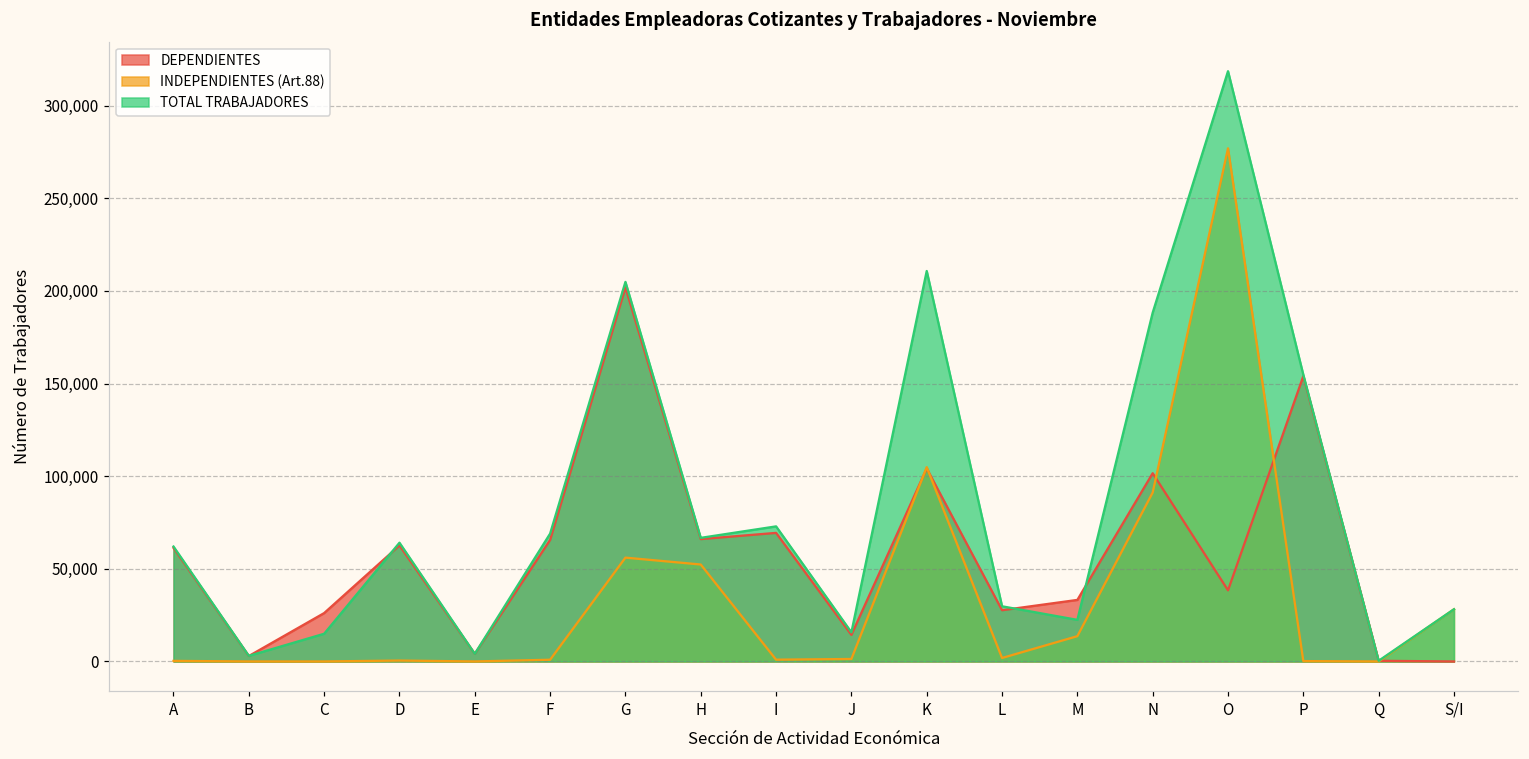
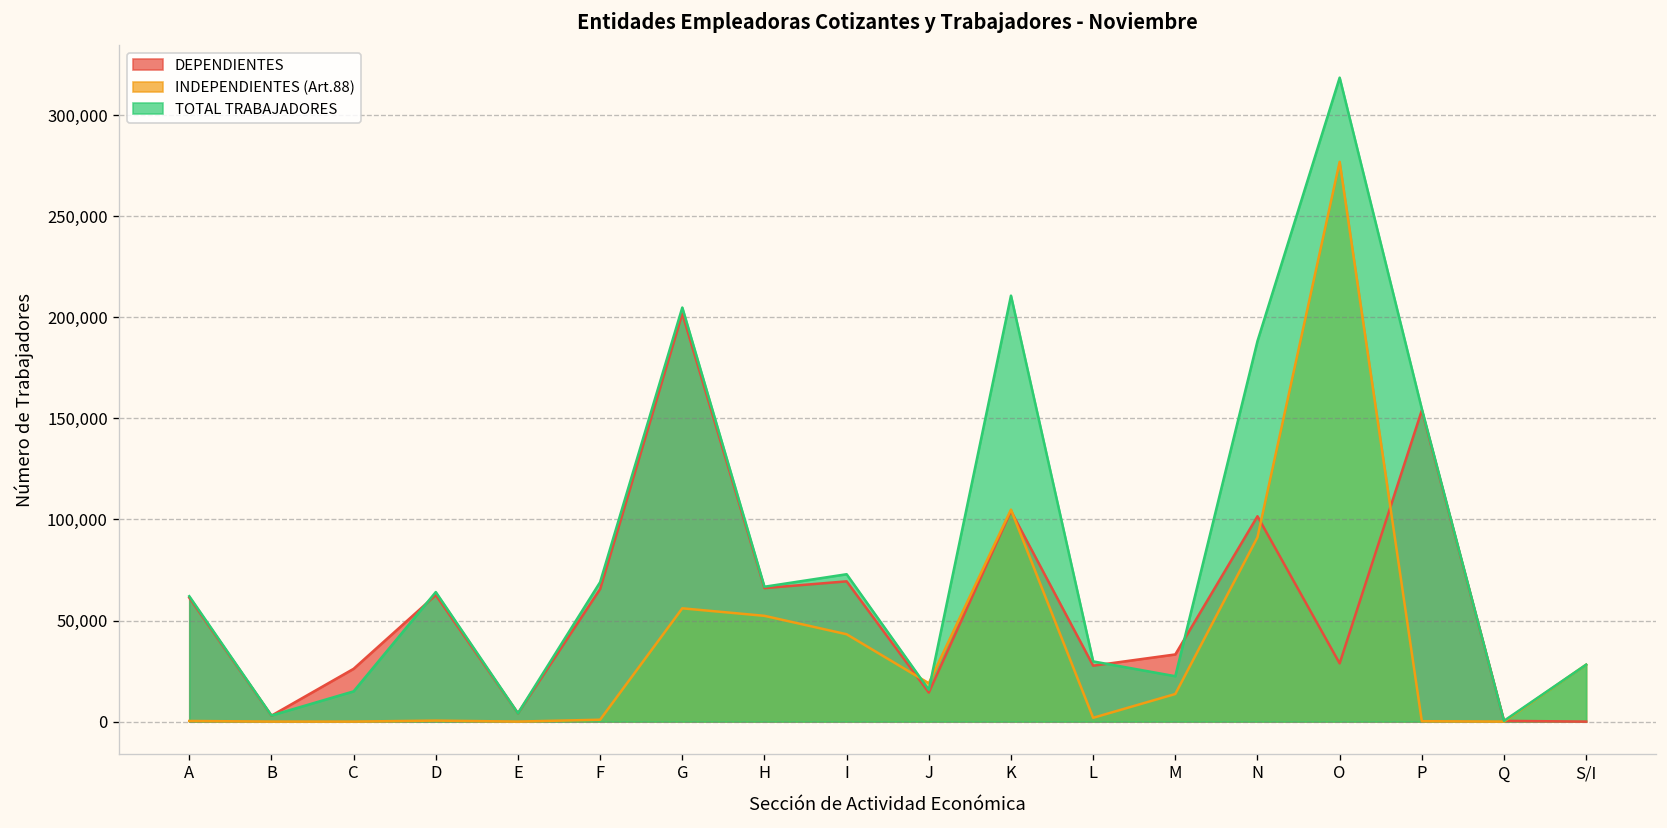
INDEPENDIENTES (Art.88), I: 1,000 -> 43,000
INDEPENDIENTES (Art.88), J: 1,000 -> 19,000
DEPENDIENTES, O: 38,000 -> 29,000
